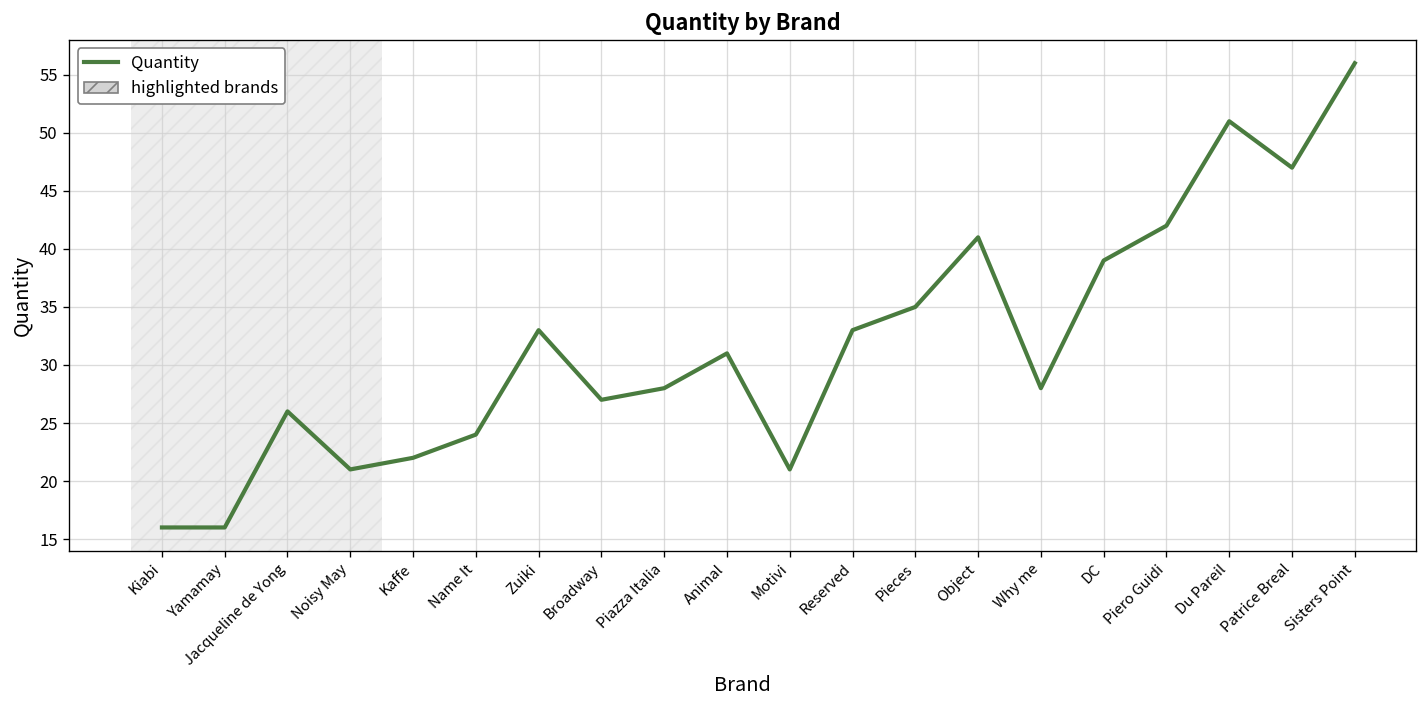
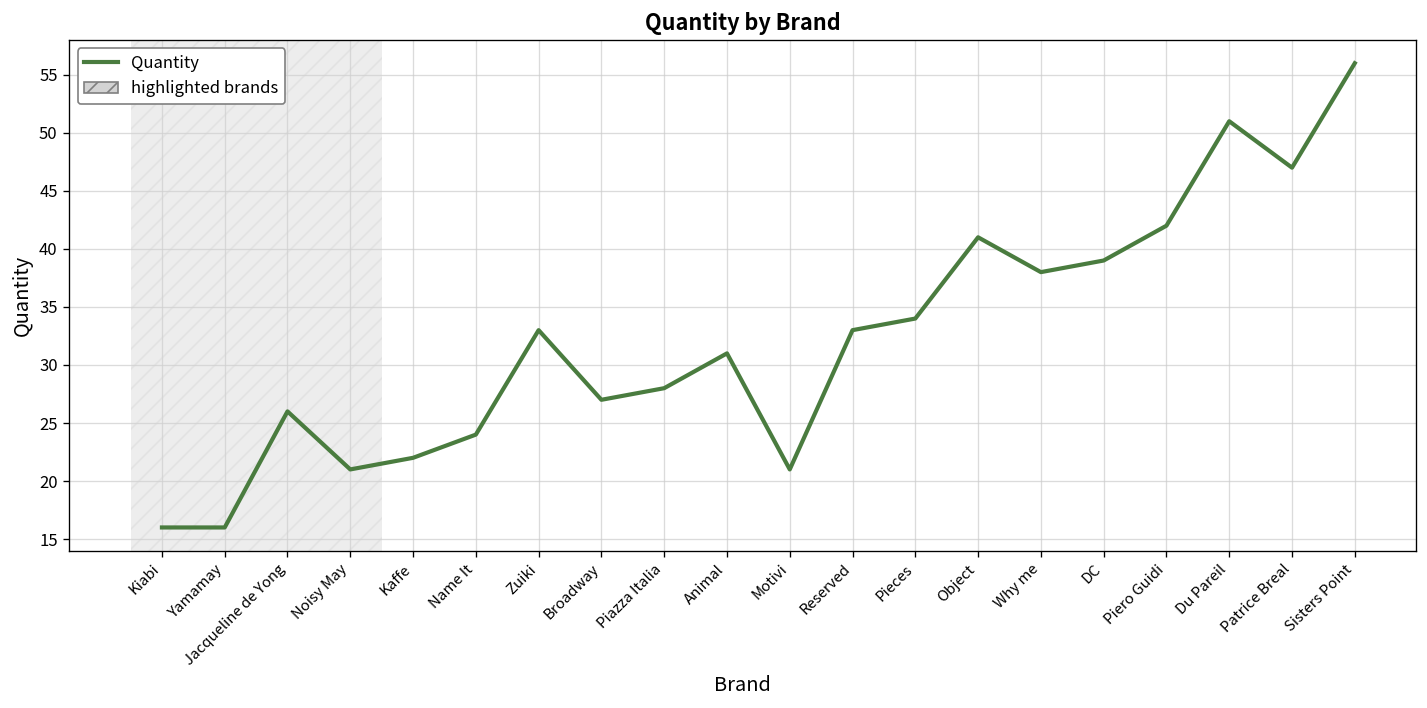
Pieces: 35 -> 34
Why me: 28 -> 38
